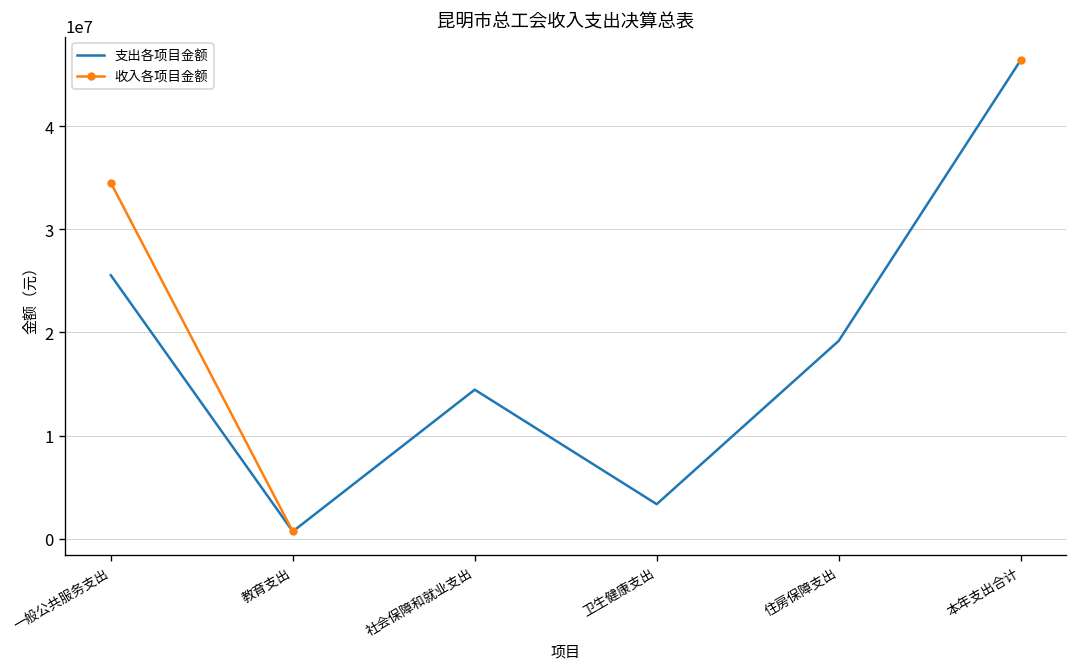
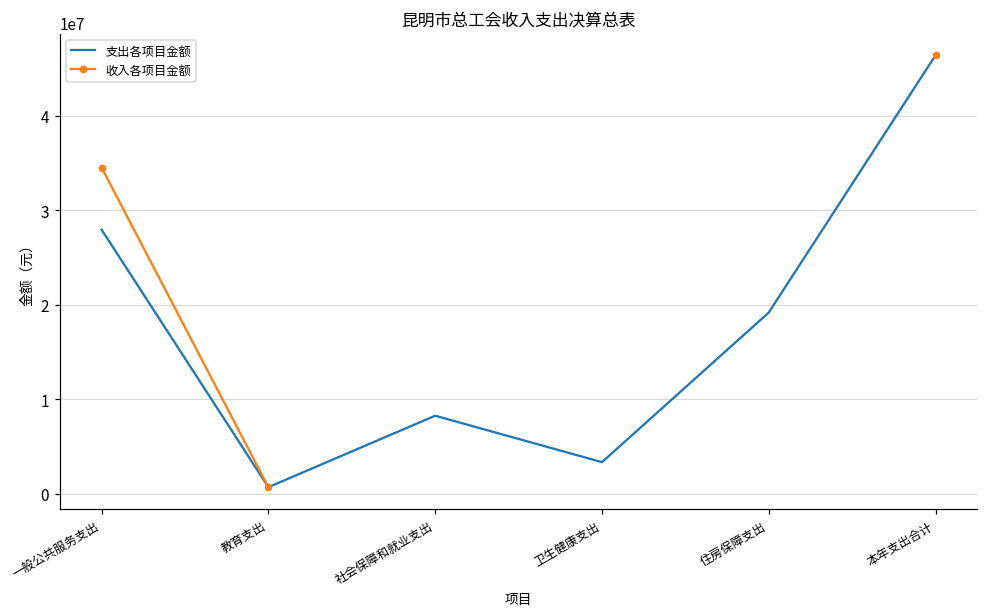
支出各项目金额, 一般公共服务支出: 26000000 -> 28000000
支出各项目金额, 社会保障和就业支出: 14000000 -> 8000000
